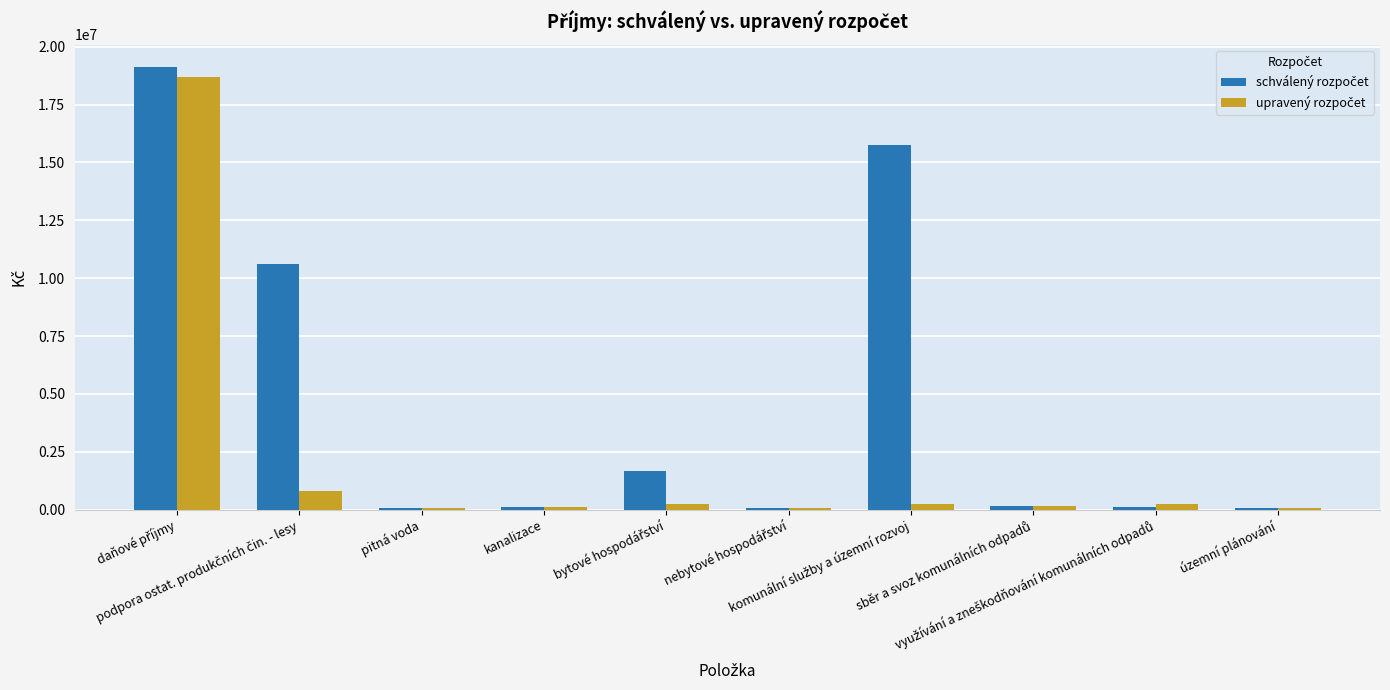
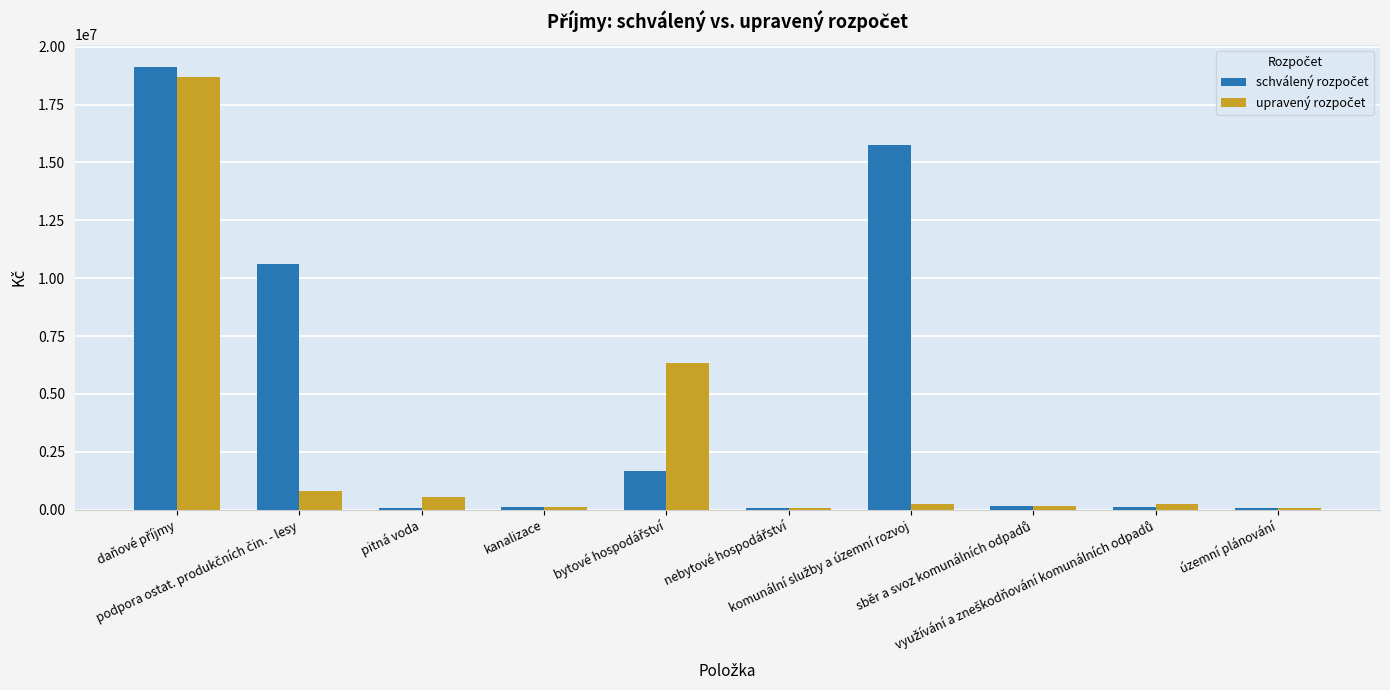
upravený rozpočet, pitná voda: 100000 -> 500000
upravený rozpočet, bytové hospodářství: 200000 -> 6300000
